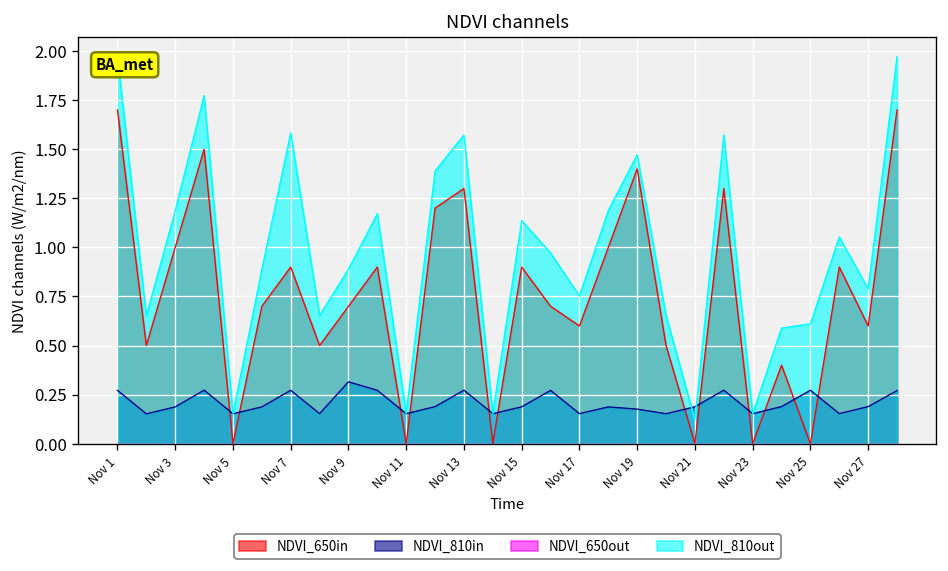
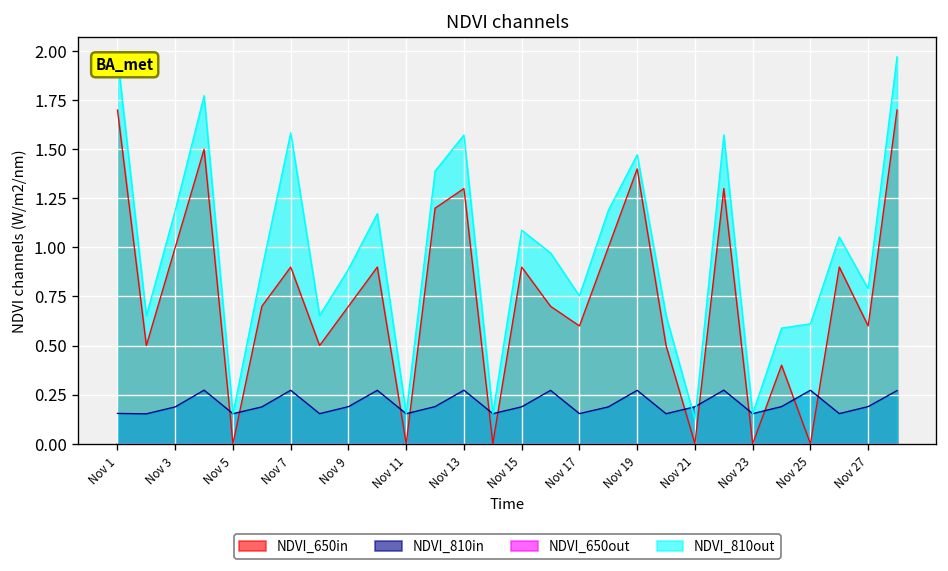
NDVI_810in, Nov 1: 0.27 -> 0.15
NDVI_810in, Nov 9: 0.32 -> 0.19
NDVI_810out, Nov 15: 1.14 -> 1.09
NDVI_810in, Nov 19: 0.18 -> 0.27
